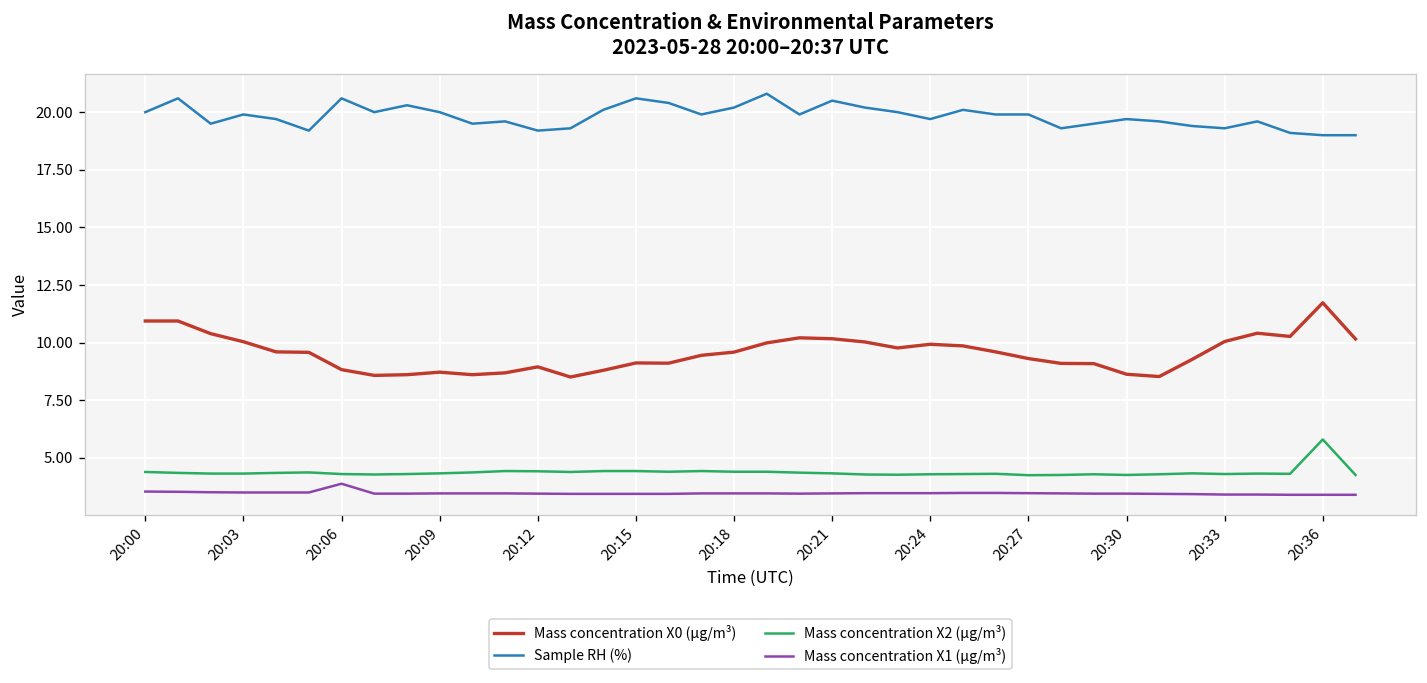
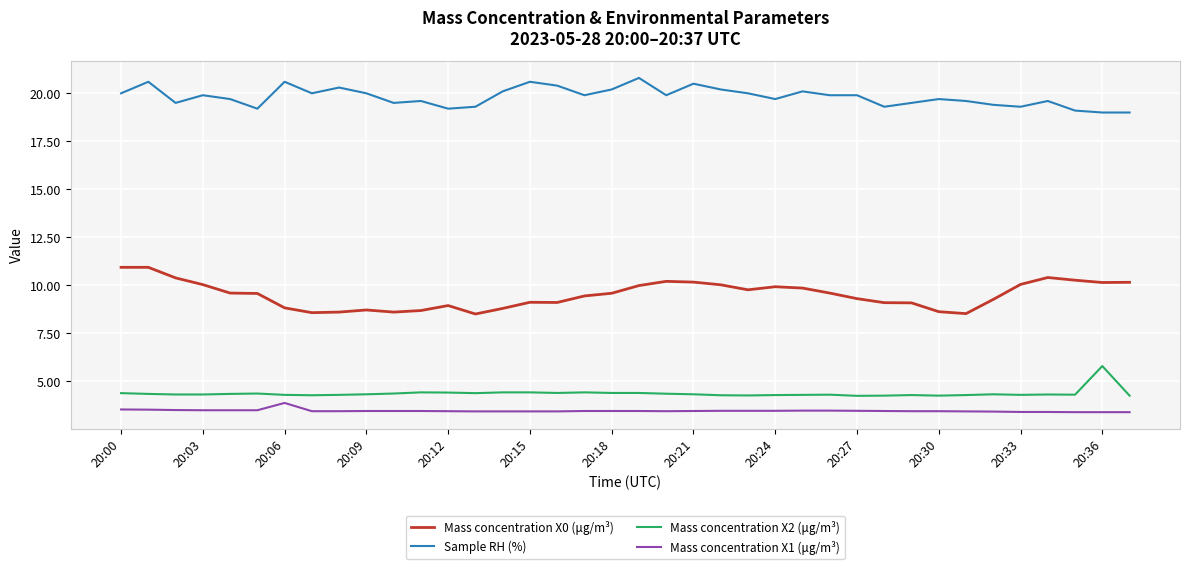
Mass concentration X0 (μg/m³), 20:36: 11.7 -> 10.2
